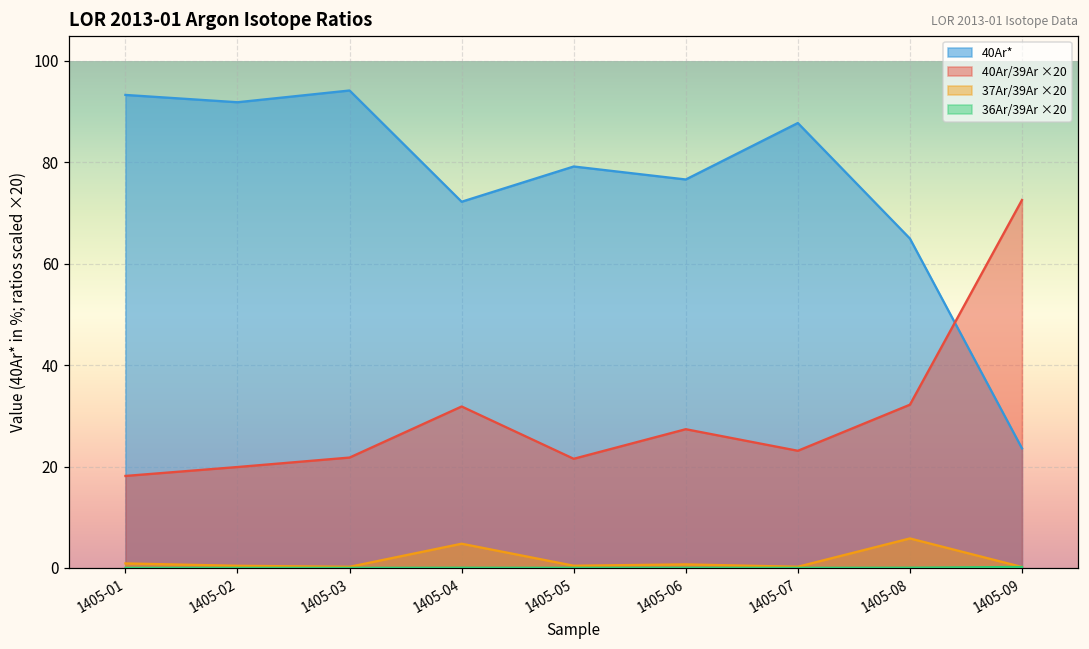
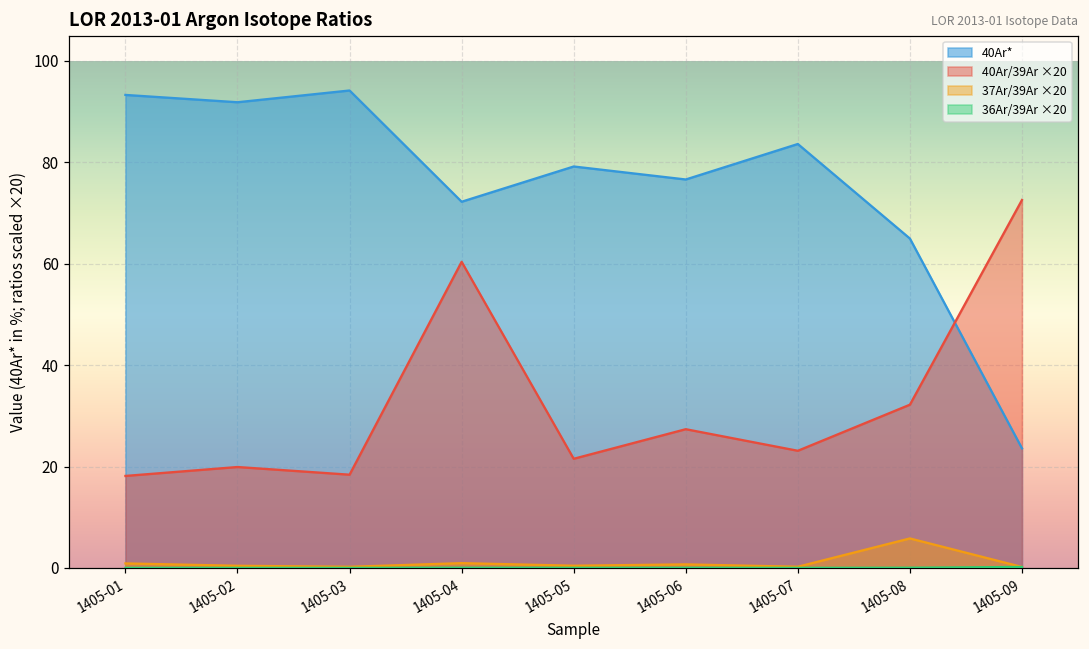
40Ar/39Ar ×20, 1405-03: 22 -> 18
40Ar/39Ar ×20, 1405-04: 32 -> 60
37Ar/39Ar ×20, 1405-04: 5 -> 1
40Ar*, 1405-07: 88 -> 84
